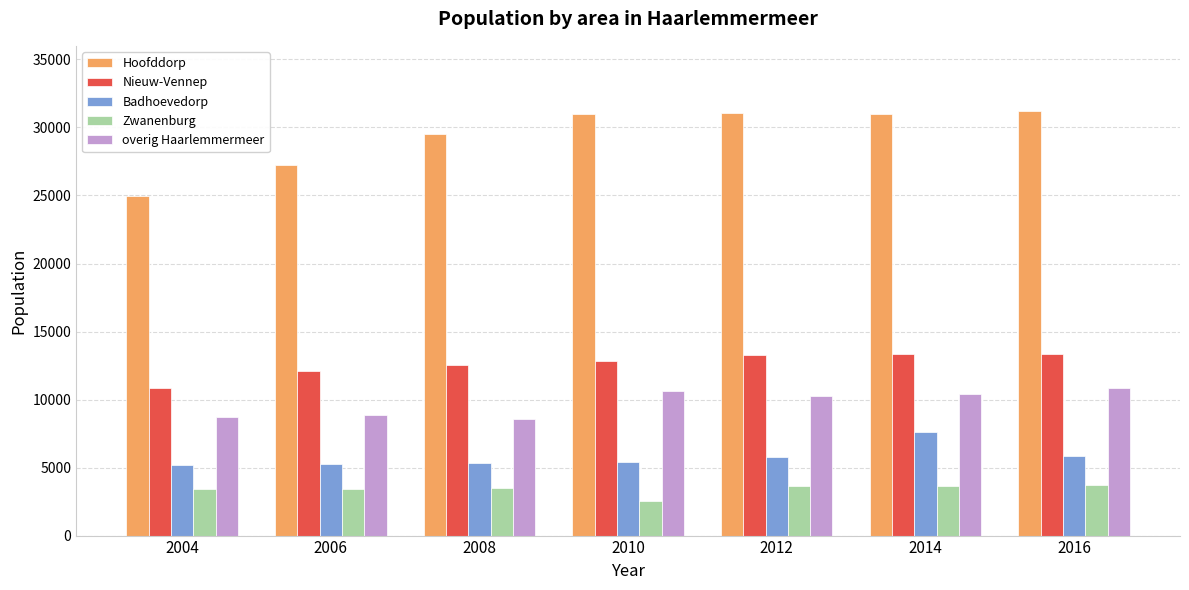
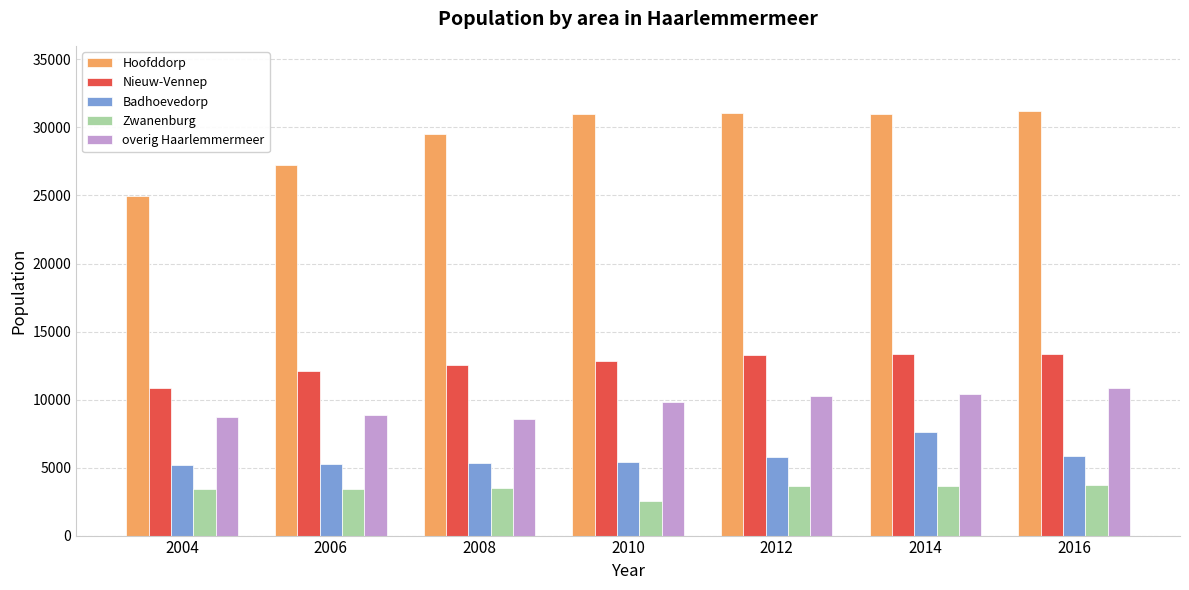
overig Haarlemmermeer, 2010: 10700 -> 9800
